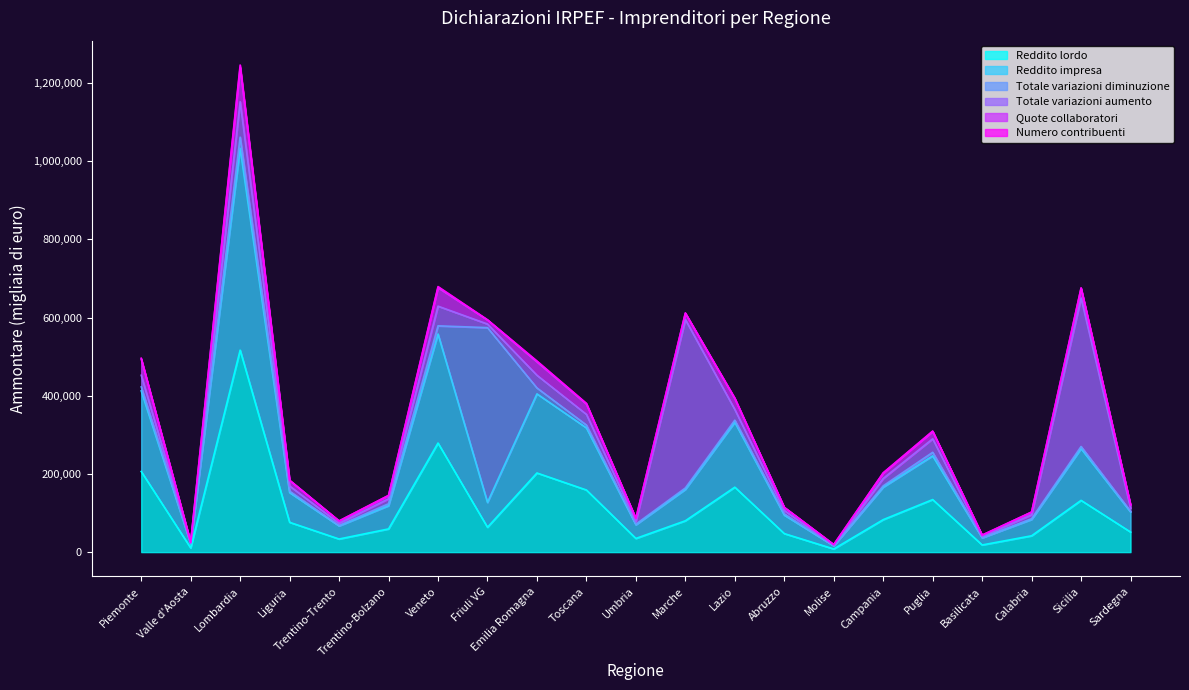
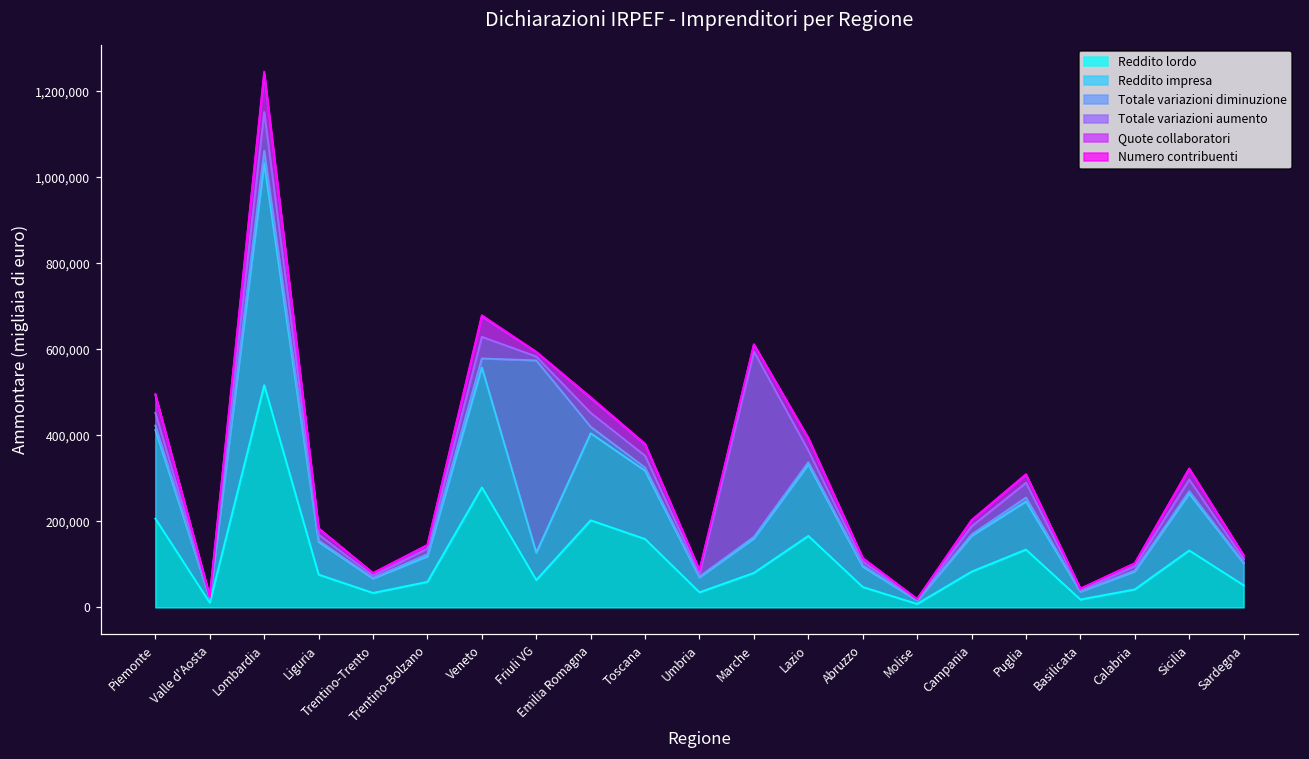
Totale variazioni aumento, Sicilia: 380,000 -> 30,000
